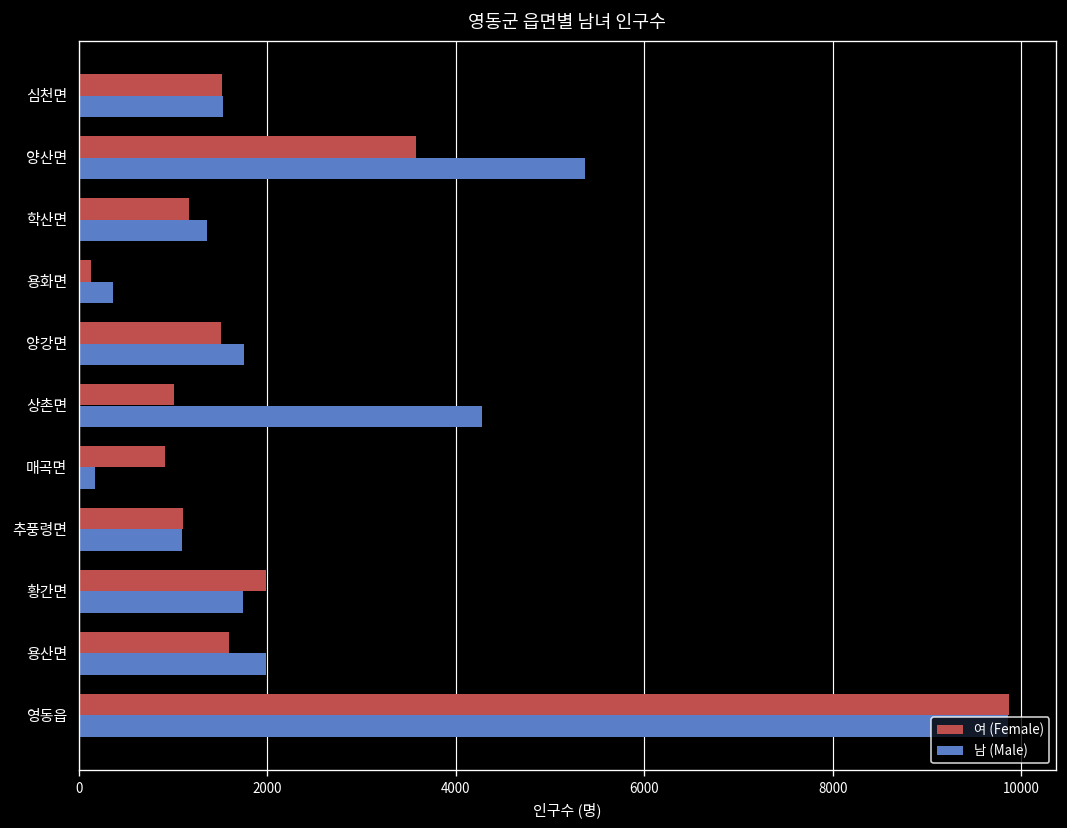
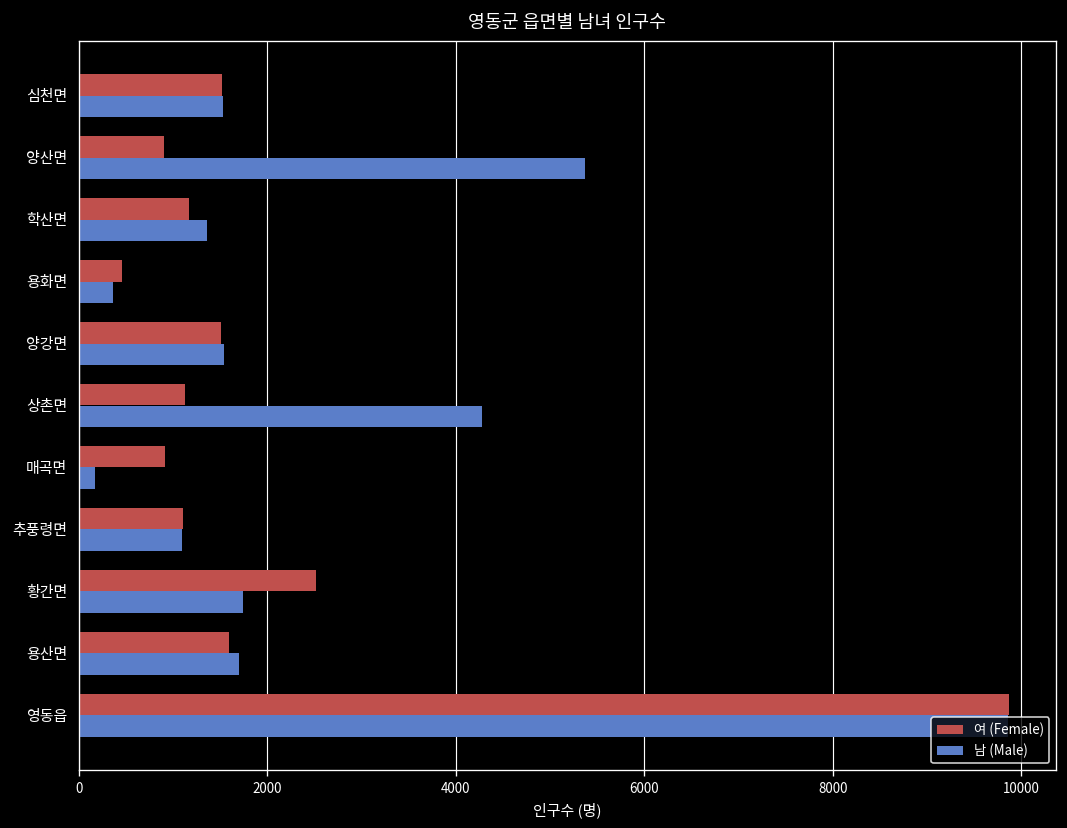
여 (Female), 양산면: 3600 -> 900
여 (Female), 용화면: 100 -> 500
남 (Male), 양강면: 1800 -> 1500
여 (Female), 상촌면: 1000 -> 1100
여 (Female), 황간면: 2000 -> 2500
남 (Male), 용산면: 2000 -> 1700
